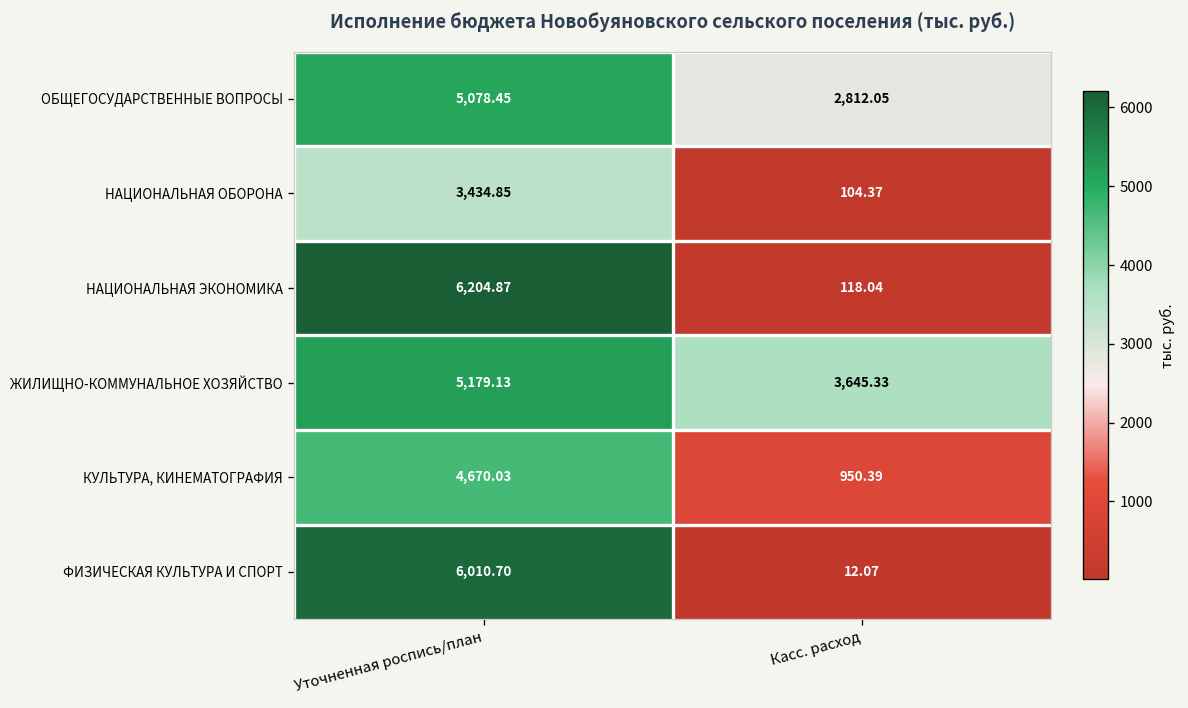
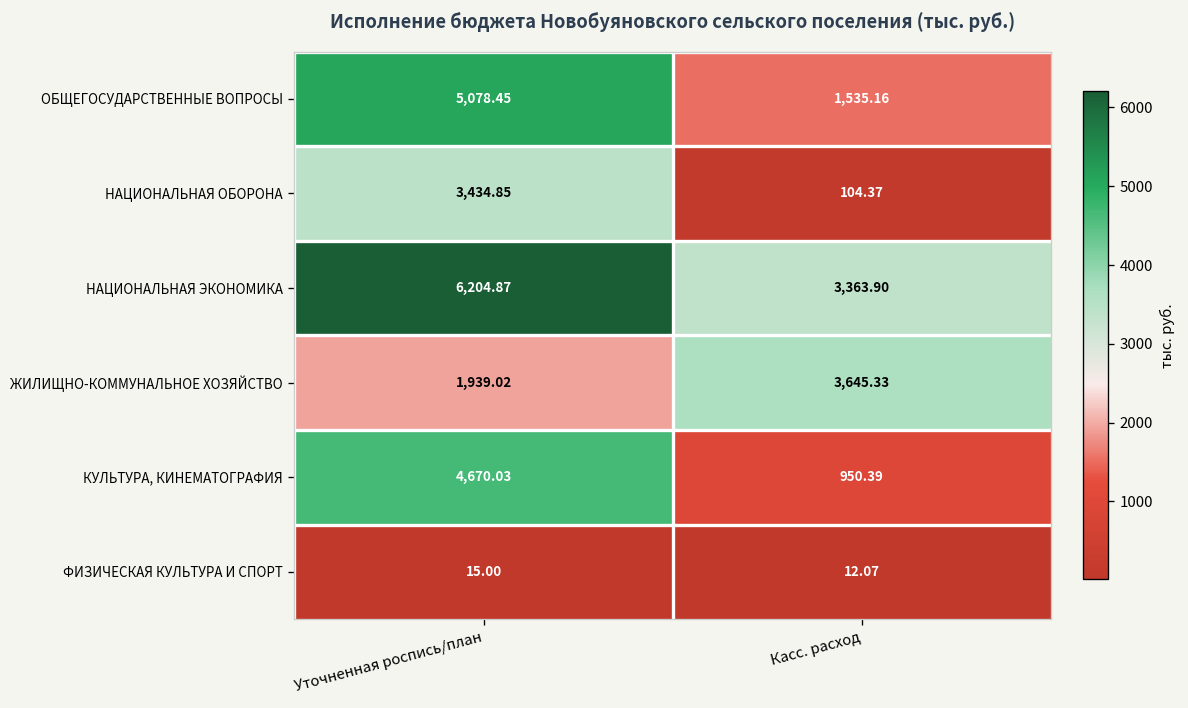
ОБЩЕГОСУДАРСТВЕННЫЕ ВОПРОСЫ, Касс. расход: 2,812.05 -> 1,535.16
НАЦИОНАЛЬНАЯ ЭКОНОМИКА, Касс. расход: 118.04 -> 3,363.90
ЖИЛИЩНО-КОММУНАЛЬНОЕ ХОЗЯЙСТВО, Уточненная роспись/план: 5,179.13 -> 1,939.02
ФИЗИЧЕСКАЯ КУЛЬТУРА И СПОРТ, Уточненная роспись/план: 6,010.70 -> 15.00
